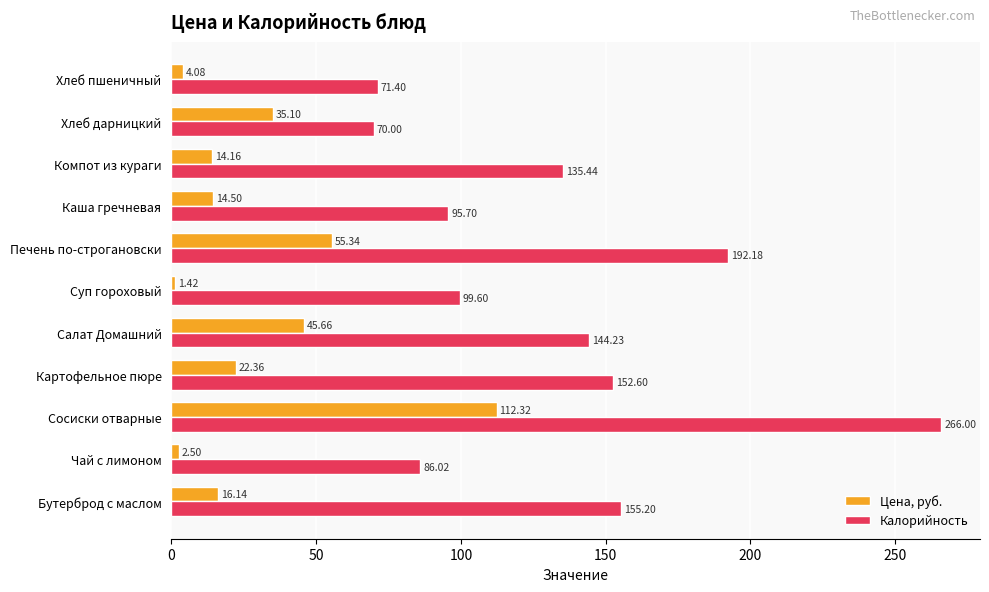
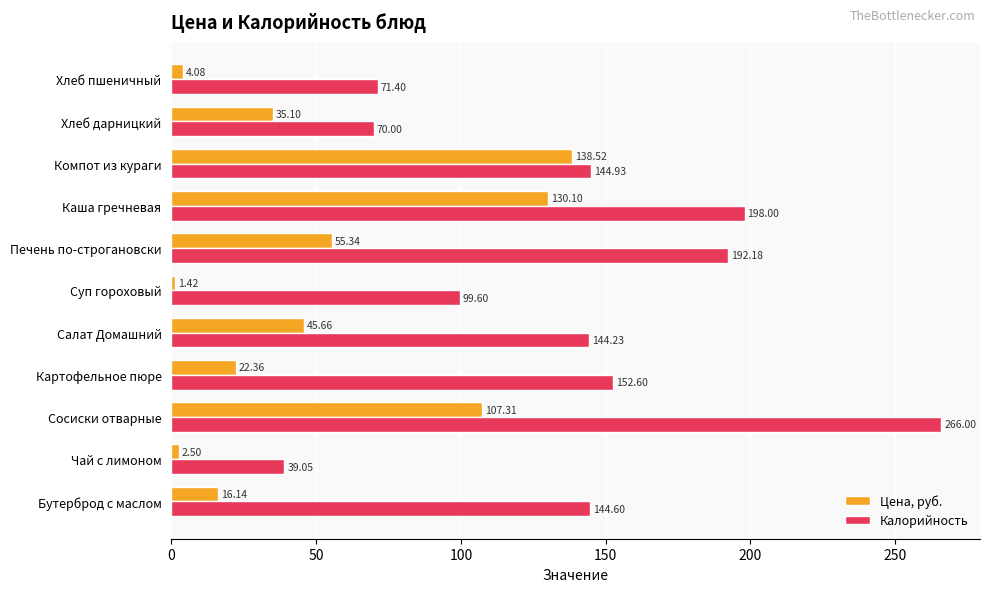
Цена, руб., Компот из кураги: 14.16 -> 138.52
Калорийность, Компот из кураги: 135.44 -> 144.93
Цена, руб., Каша гречневая: 14.50 -> 130.10
Калорийность, Каша гречневая: 95.70 -> 198.00
Цена, руб., Сосиски отварные: 112.32 -> 107.31
Калорийность, Чай с лимоном: 86.02 -> 39.05
Калорийность, Бутерброд с маслом: 155.20 -> 144.60
